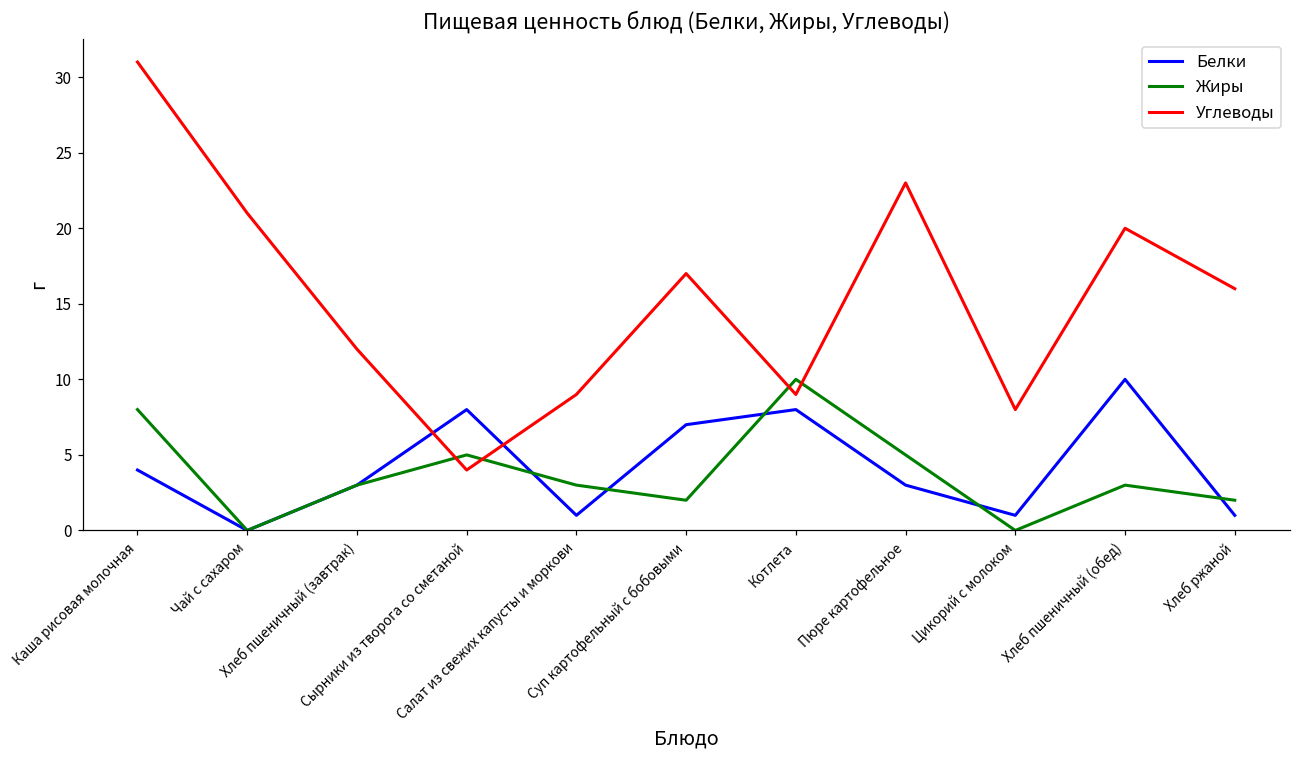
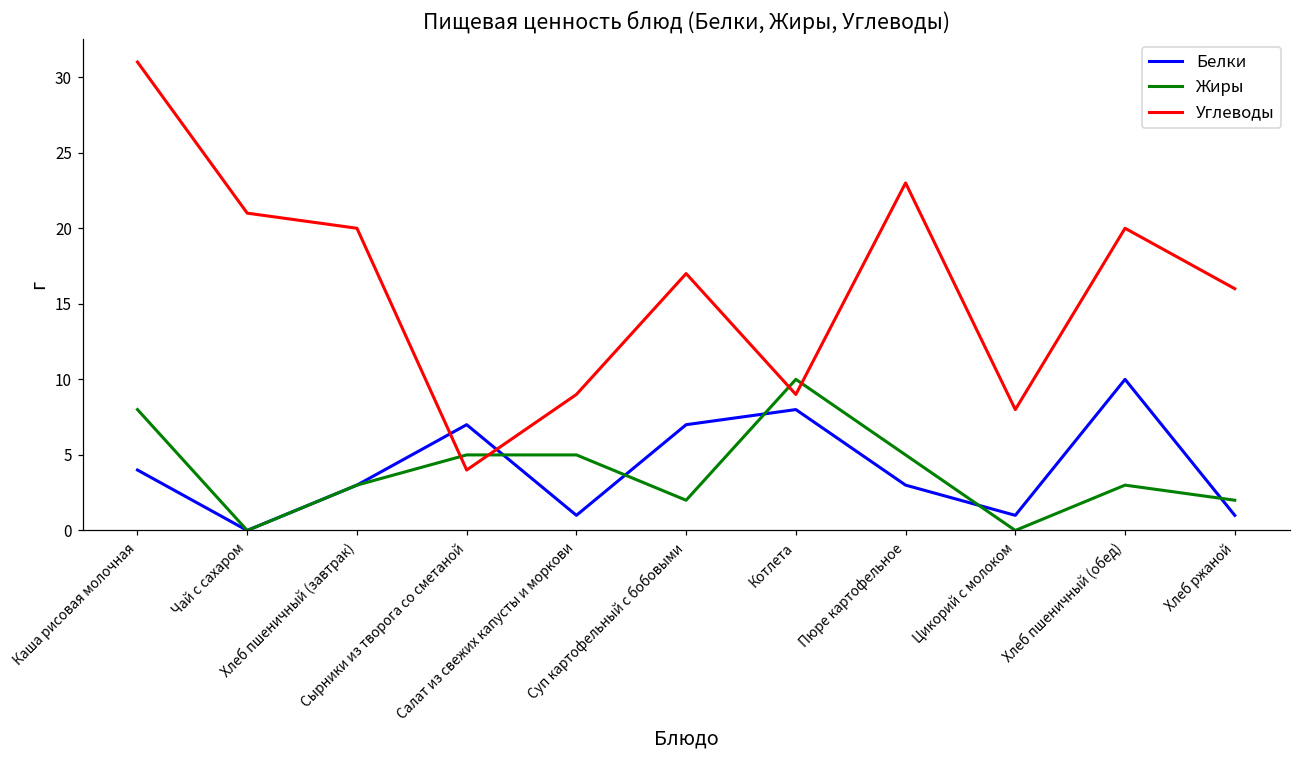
Углеводы, Хлеб пшеничный (завтрак): 12 -> 20
Белки, Сырники из творога со сметаной: 8 -> 7
Жиры, Салат из свежих капусты и моркови: 3 -> 5
